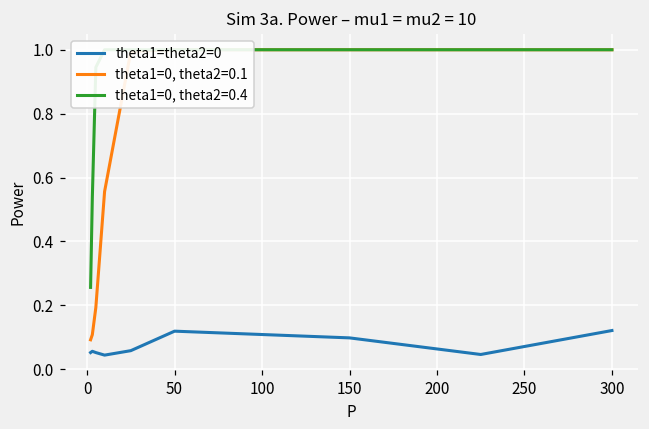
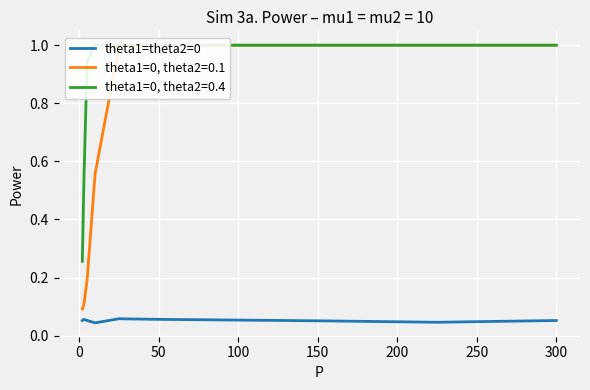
theta1=theta2=0, 50: 0.12 -> 0.06
theta1=theta2=0, 150: 0.10 -> 0.05
theta1=theta2=0, 300: 0.12 -> 0.05
